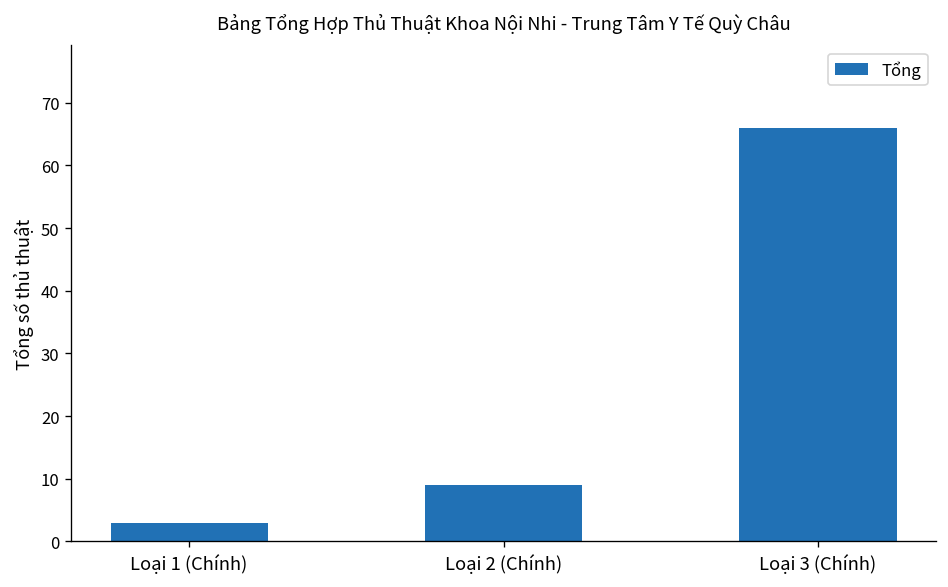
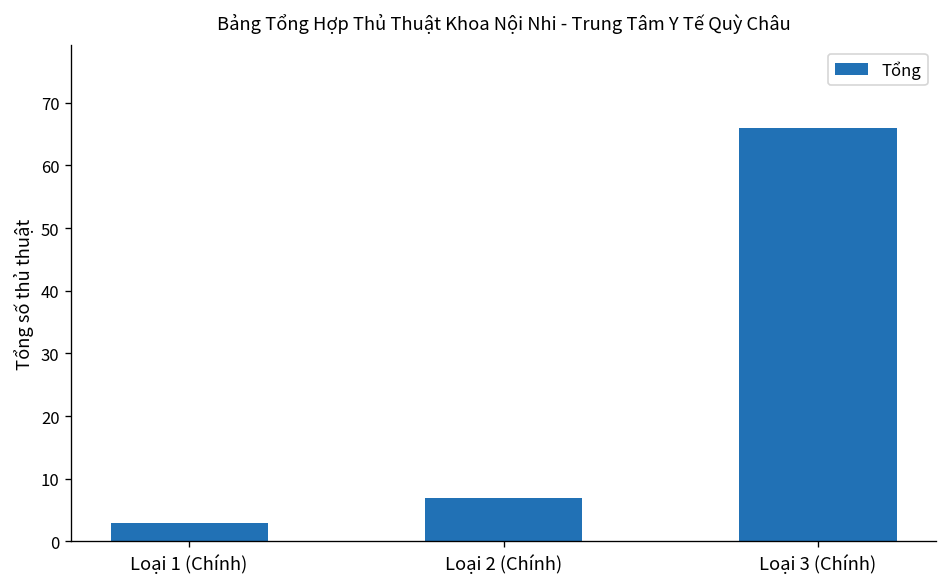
Loại 2 (Chính): 9 -> 7
